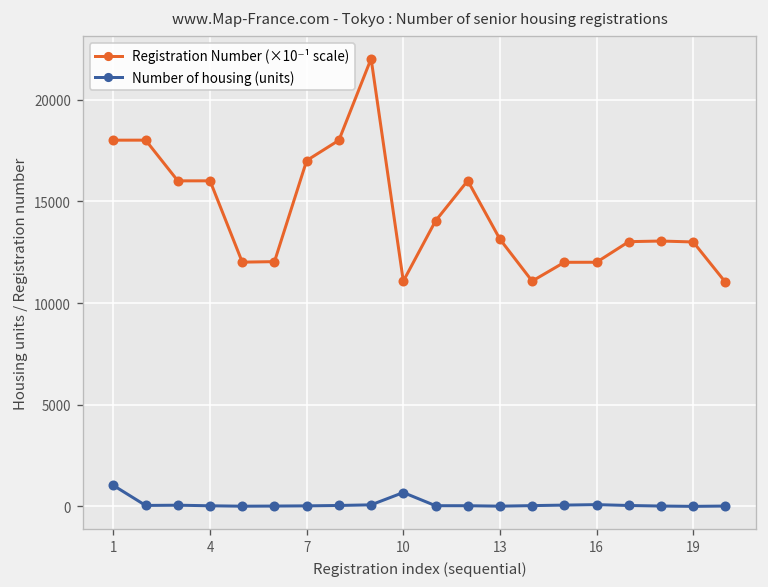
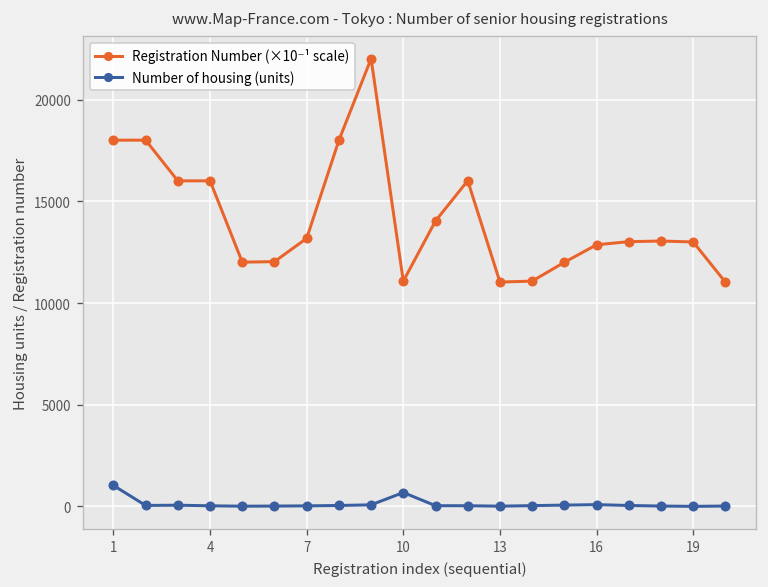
Registration Number (×10⁻¹ scale), 7: 17000 -> 13200
Registration Number (×10⁻¹ scale), 13: 13100 -> 11000
Registration Number (×10⁻¹ scale), 16: 12000 -> 12900
